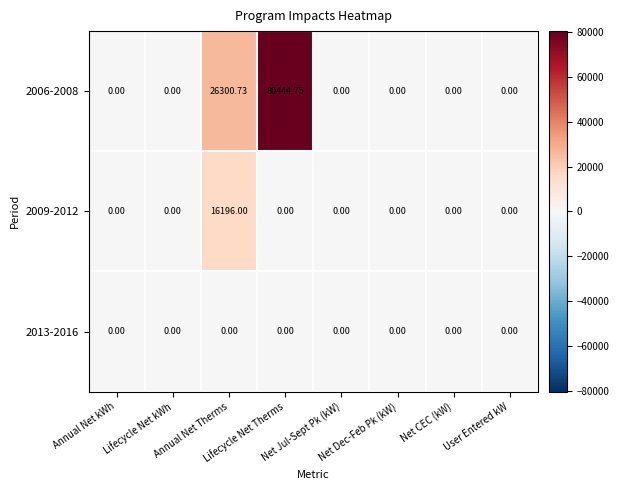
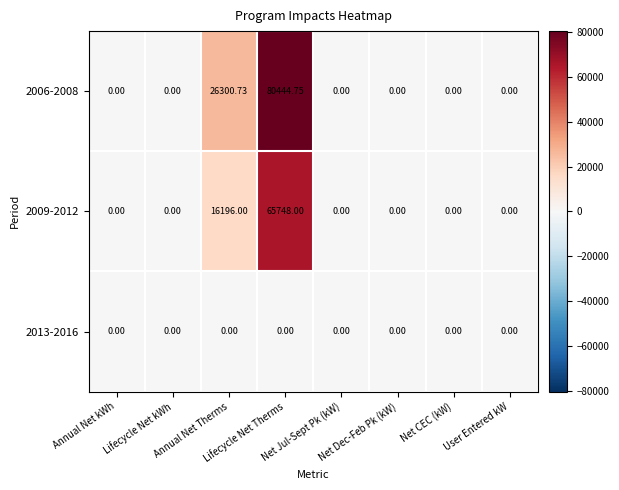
2009-2012, Lifecycle Net Therms: 0.00 -> 65748.00
